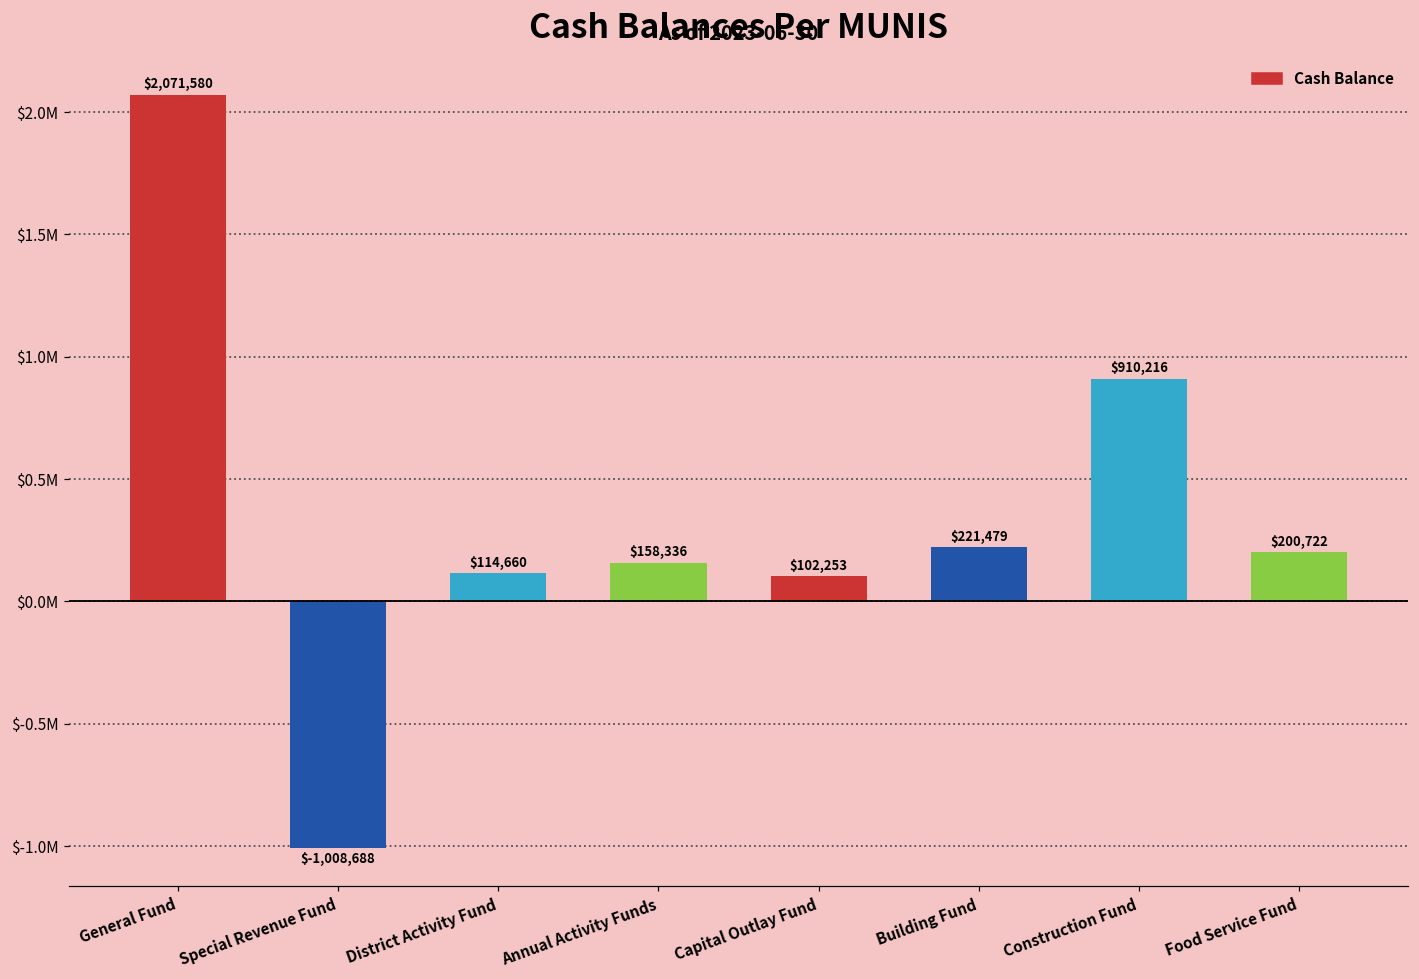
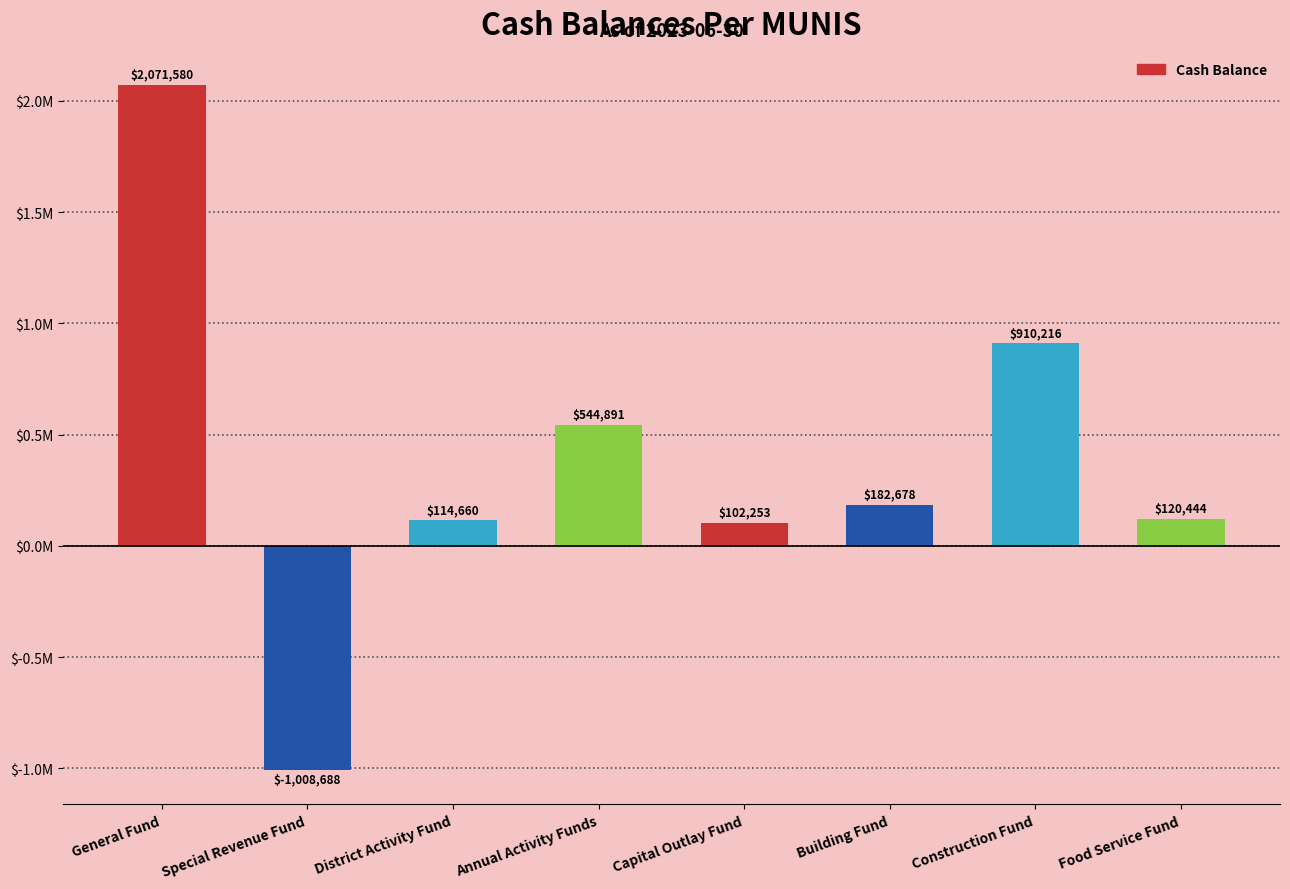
Annual Activity Funds: $158,336 -> $544,891
Building Fund: $221,479 -> $182,678
Food Service Fund: $200,722 -> $120,444
